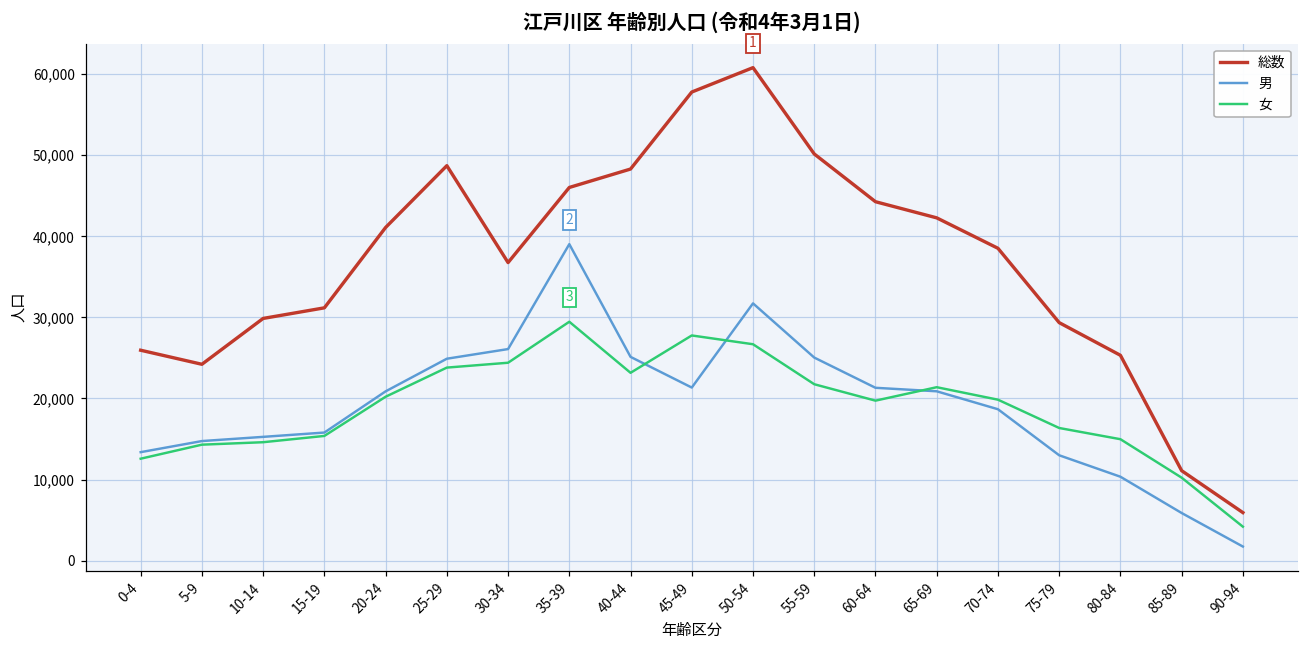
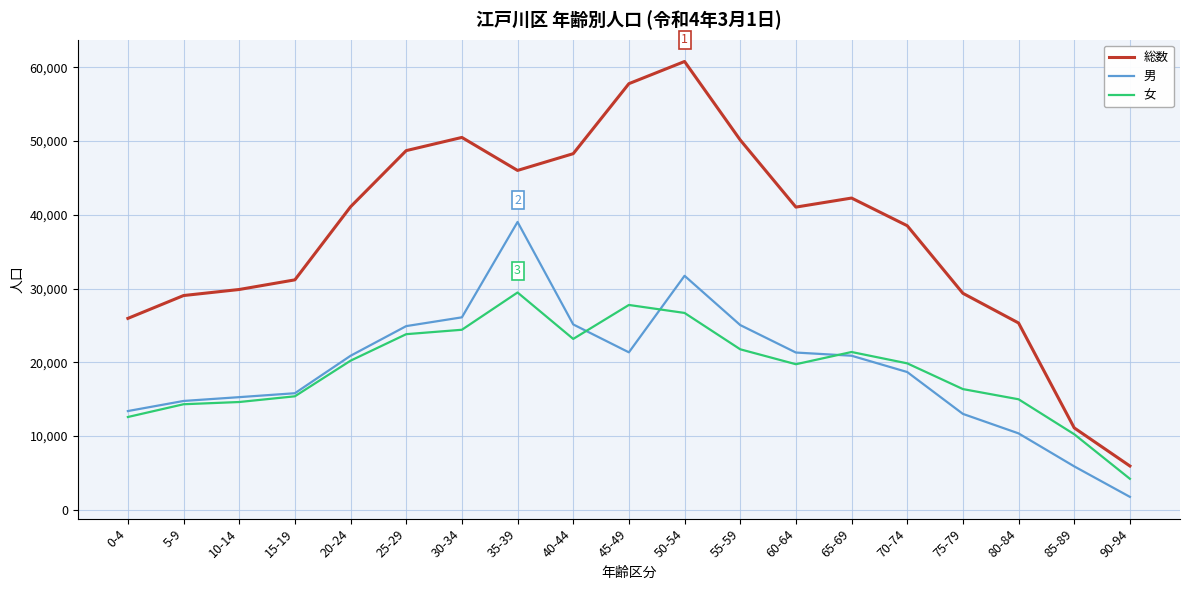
総数, 5-9: 24,000 -> 29,000
総数, 30-34: 37,000 -> 51,000
総数, 60-64: 44,000 -> 41,000
